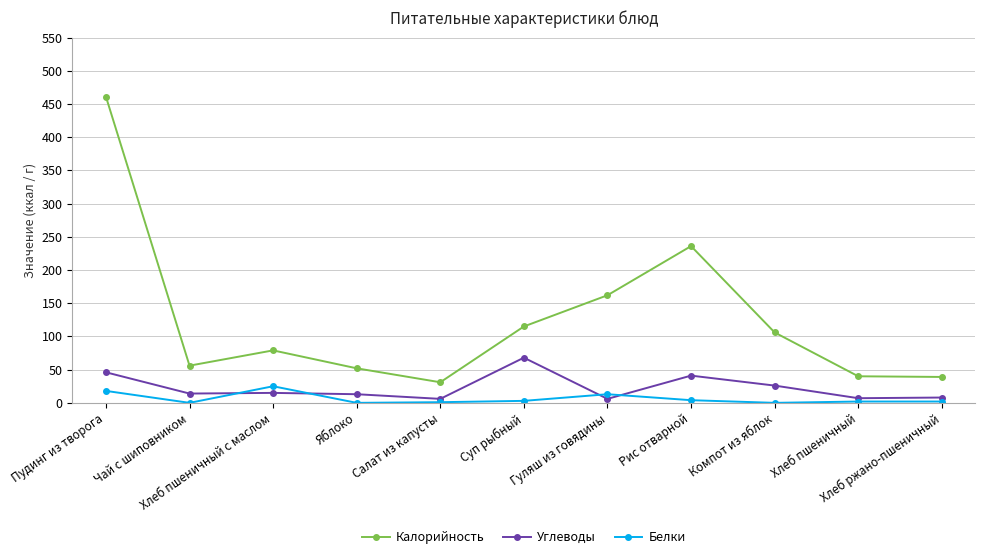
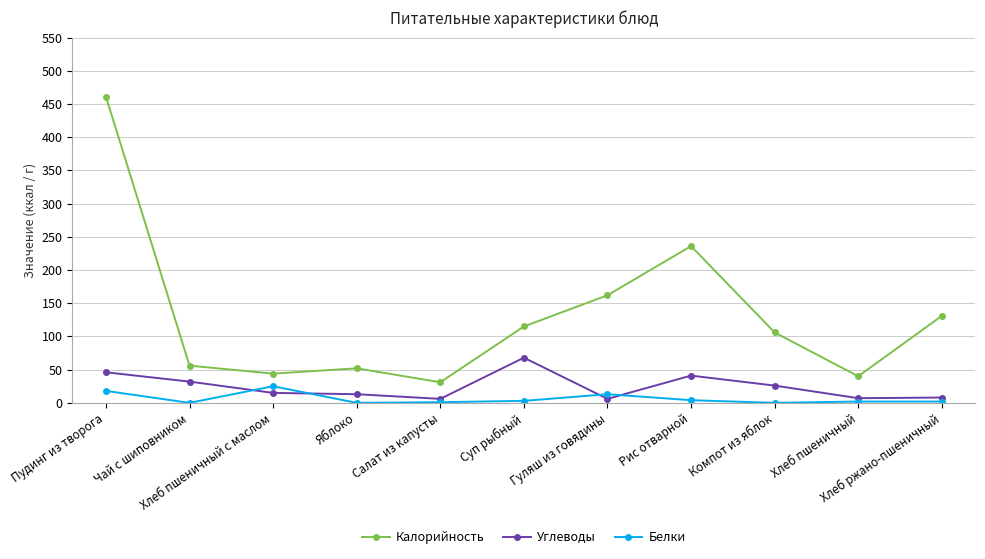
Углеводы, Чай с шиповником: 10 -> 30
Калорийность, Хлеб пшеничный с маслом: 80 -> 40
Калорийность, Хлеб ржано-пшеничный: 40 -> 130
